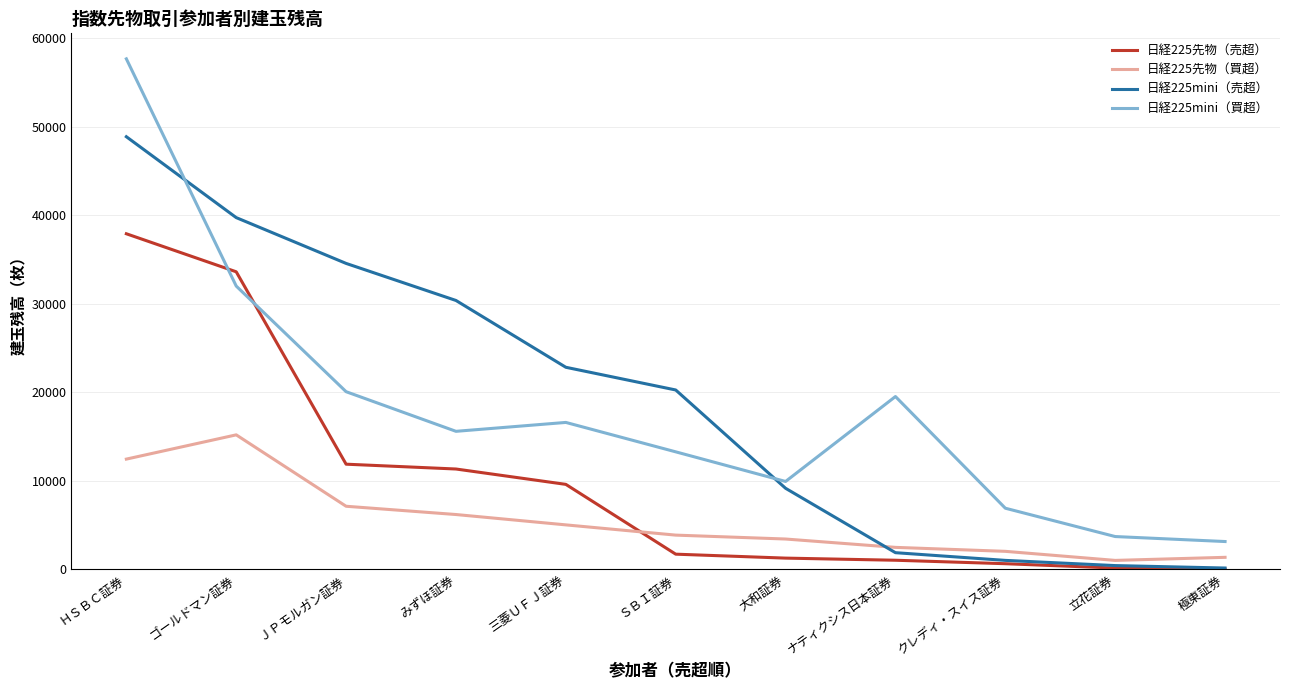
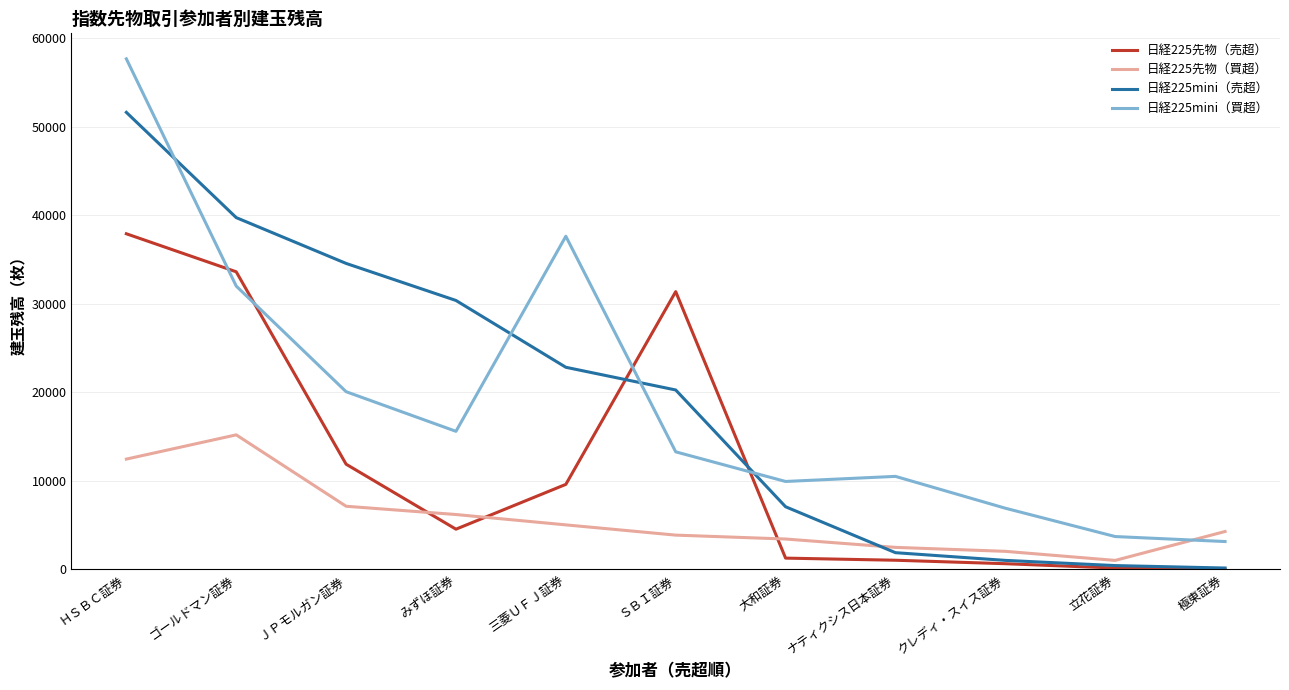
日経225mini（売超）, ＨＳＢＣ証券: 49000 -> 52000
日経225先物（売超）, みずほ証券: 11000 -> 5000
日経225mini（買超）, 三菱ＵＦＪ証券: 17000 -> 38000
日経225先物（売超）, ＳＢＩ証券: 2000 -> 31000
日経225mini（売超）, 大和証券: 9000 -> 7000
日経225mini（買超）, ナティクシス日本証券: 20000 -> 10000
日経225先物（買超）, 極東証券: 1000 -> 4000
